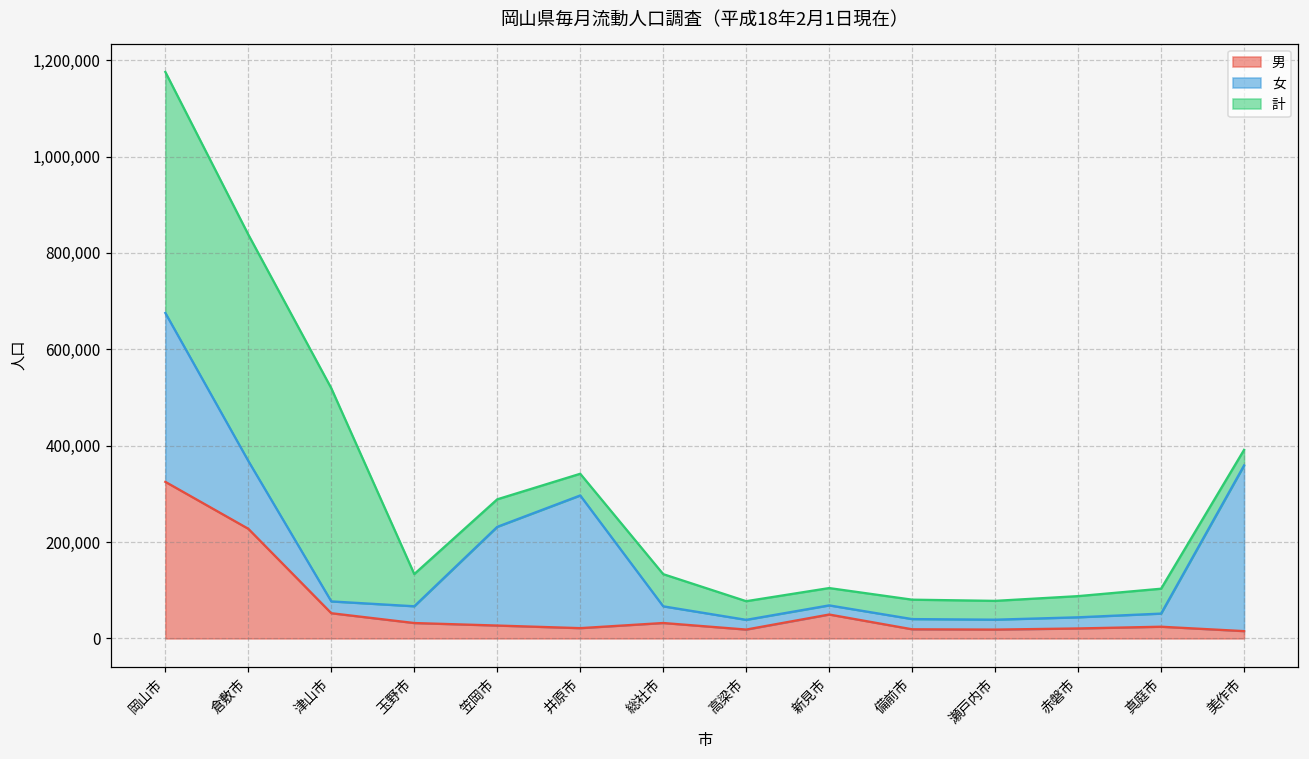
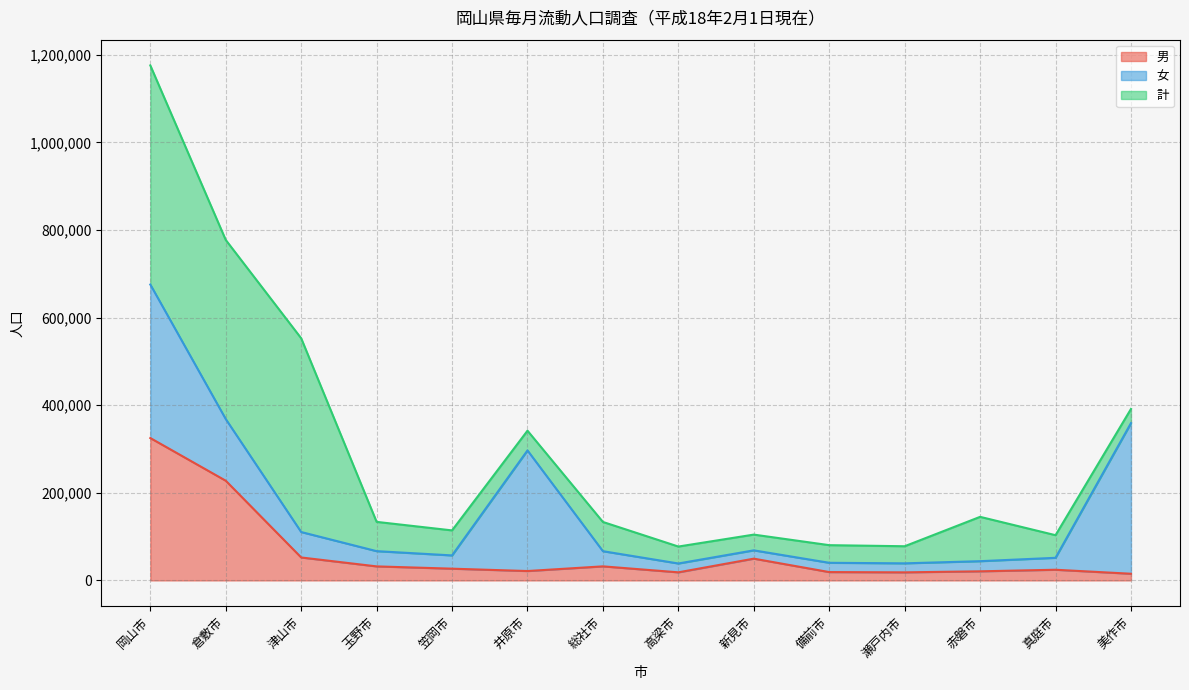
計, 倉敷市: 470,000 -> 410,000
女, 津山市: 20,000 -> 60,000
女, 笠岡市: 200,000 -> 30,000
計, 赤磐市: 40,000 -> 100,000
